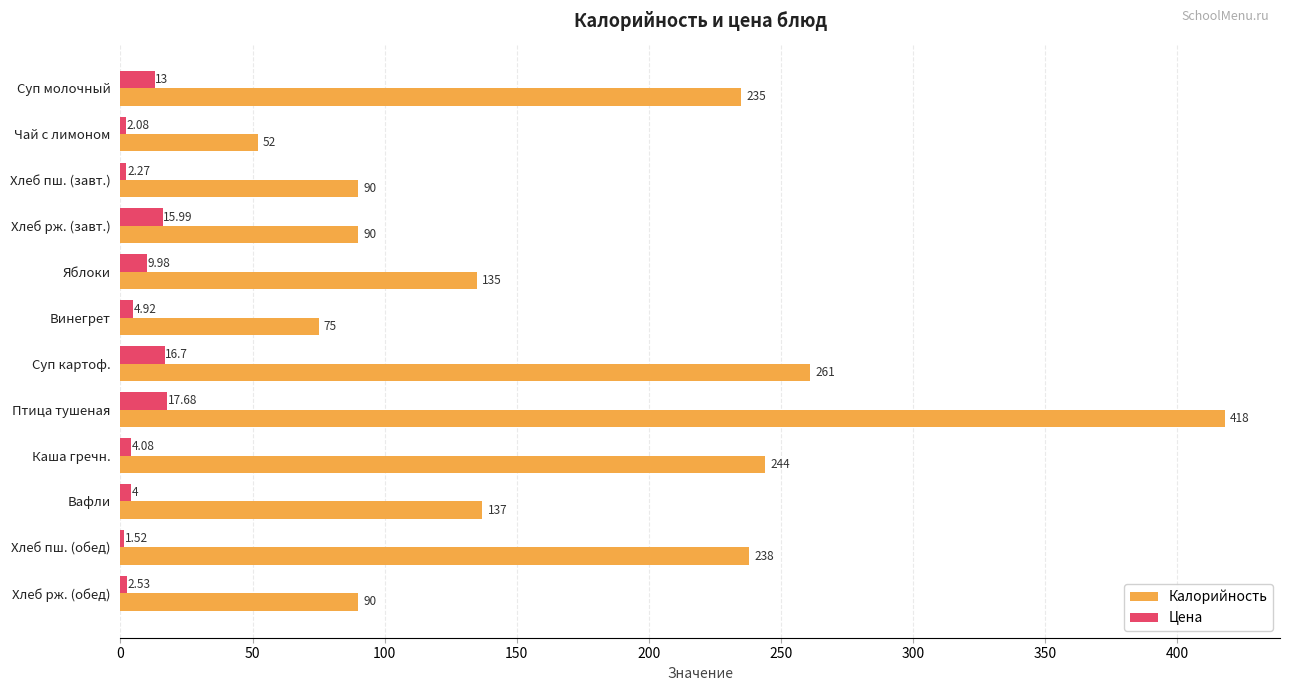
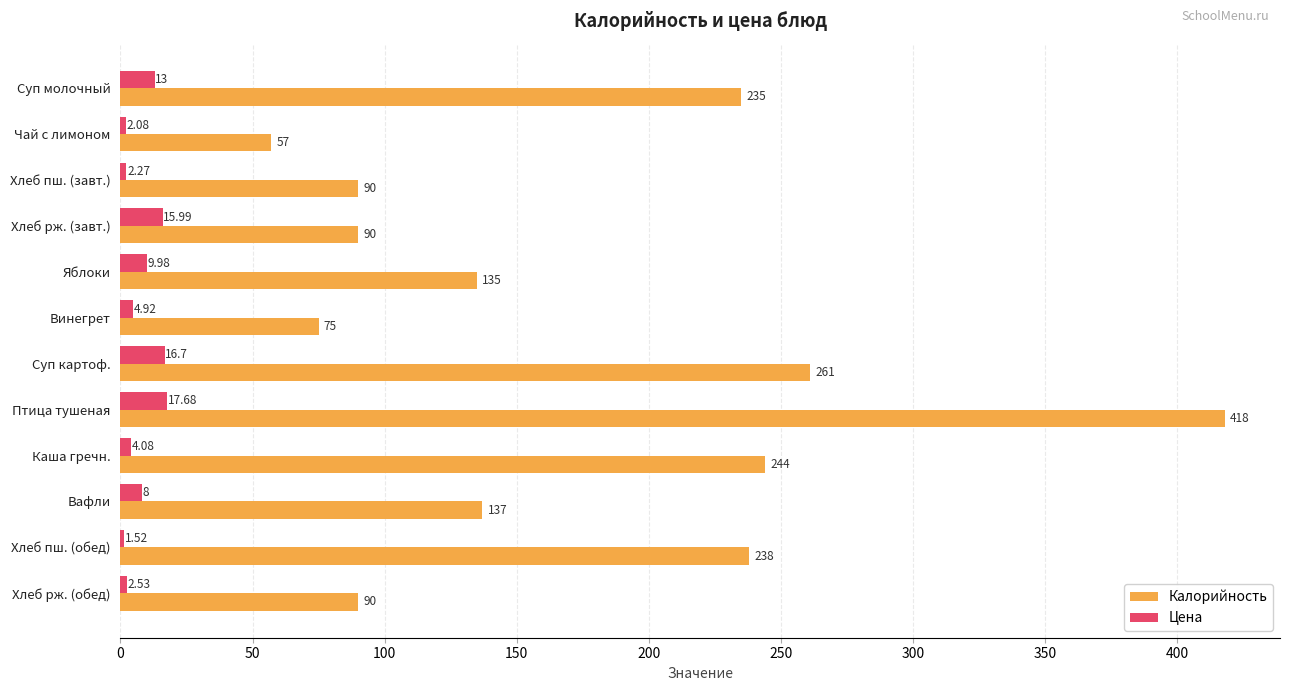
Калорийность, Чай с лимоном: 52 -> 57
Цена, Вафли: 4 -> 8
